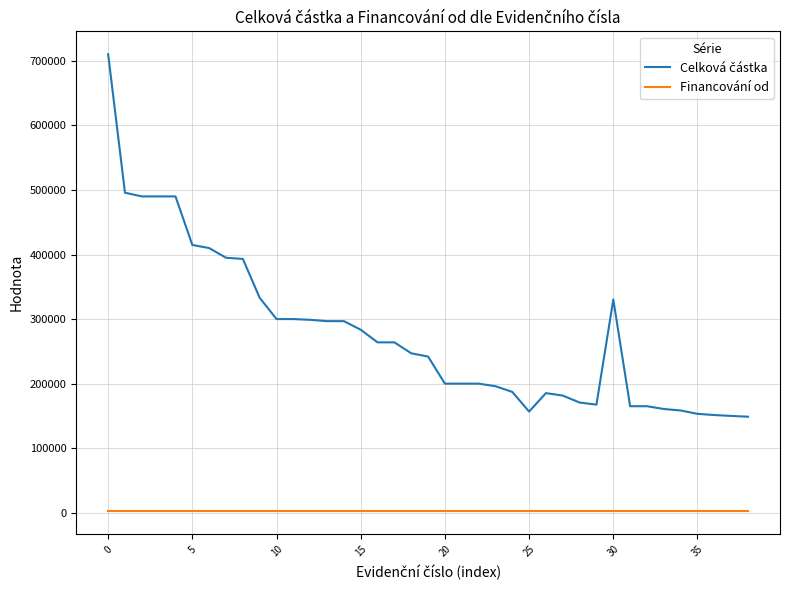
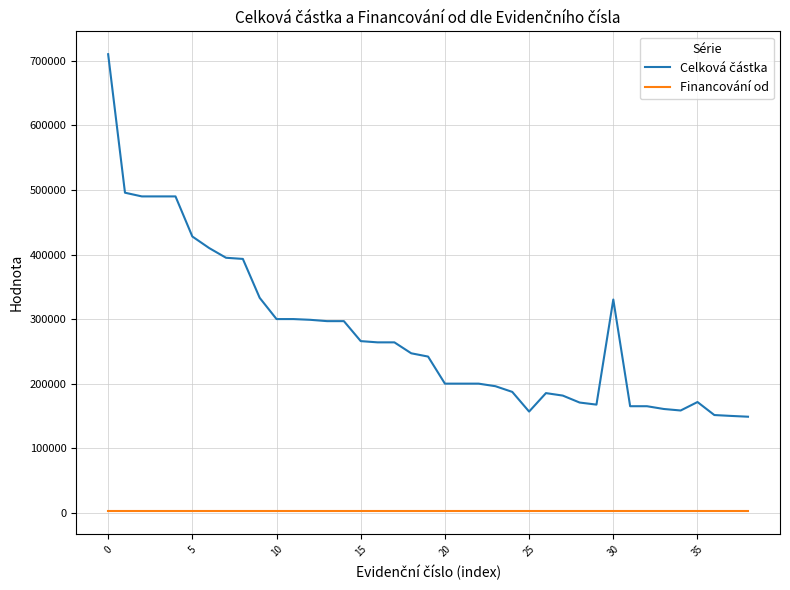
Celková částka, 5: 410000 -> 430000
Celková částka, 15: 280000 -> 270000
Celková částka, 35: 150000 -> 170000
